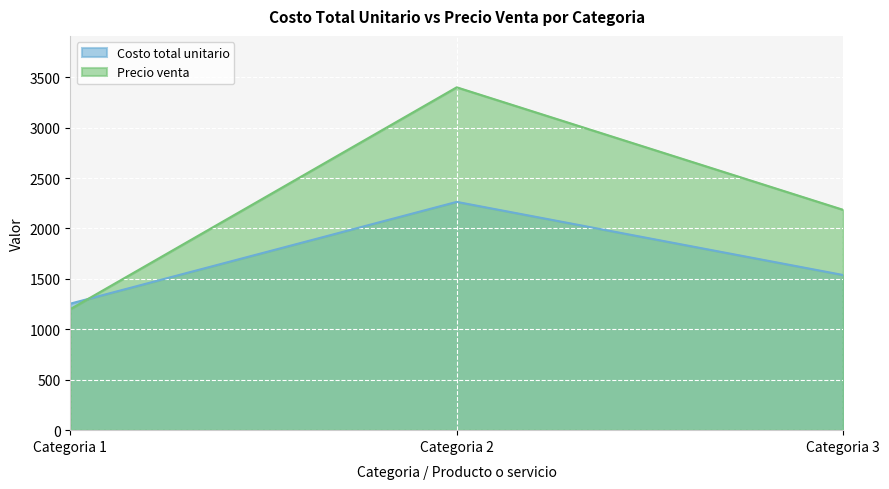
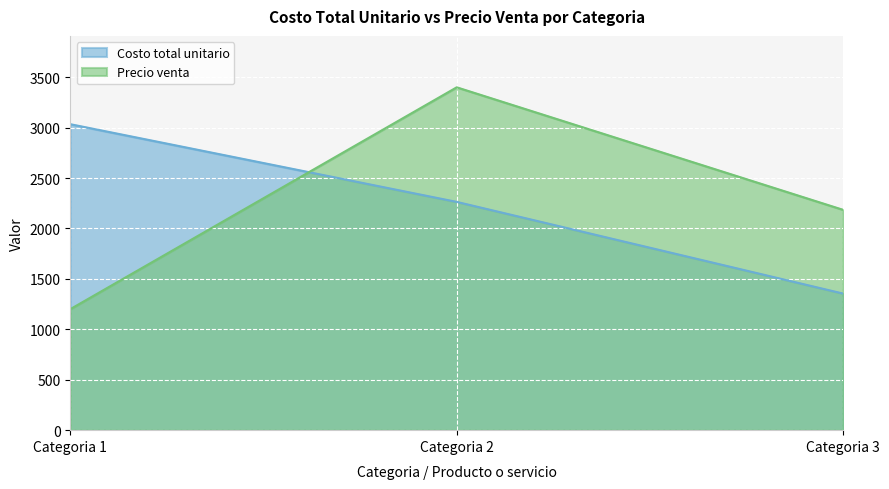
Costo total unitario, Categoria 1: 1250 -> 3030
Costo total unitario, Categoria 3: 1540 -> 1350
